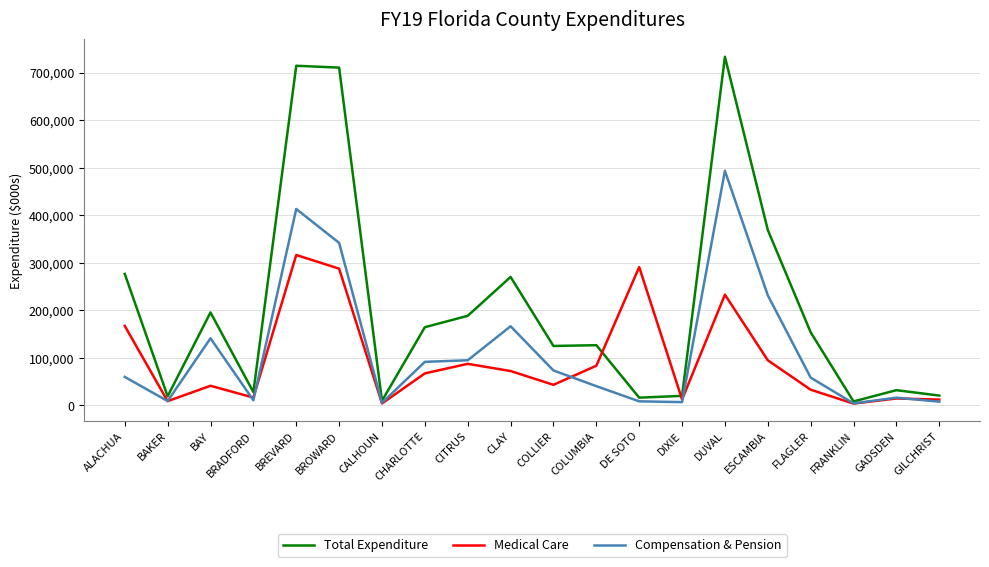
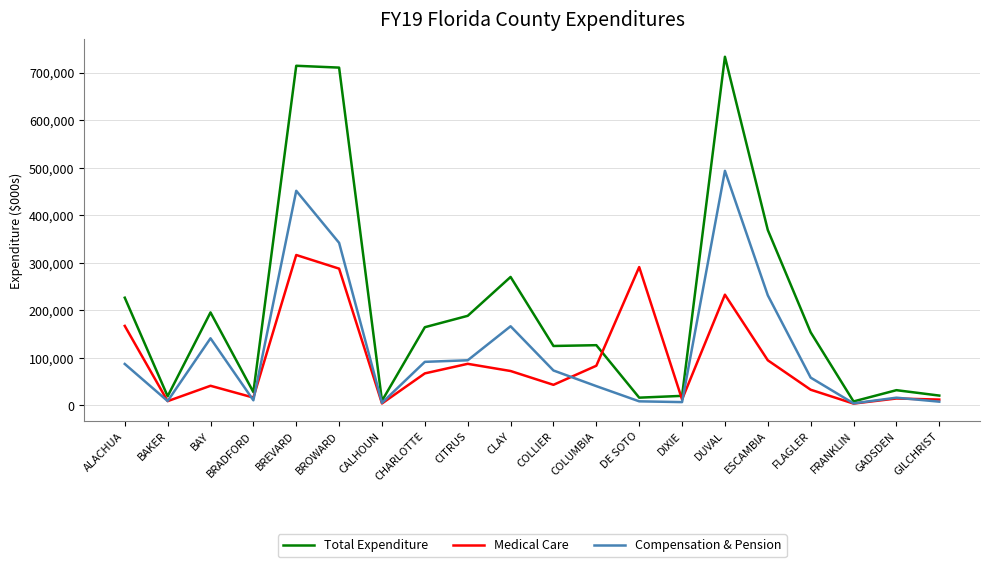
Total Expenditure, ALACHUA: 280,000 -> 230,000
Compensation & Pension, ALACHUA: 60,000 -> 90,000
Compensation & Pension, BREVARD: 410,000 -> 450,000
